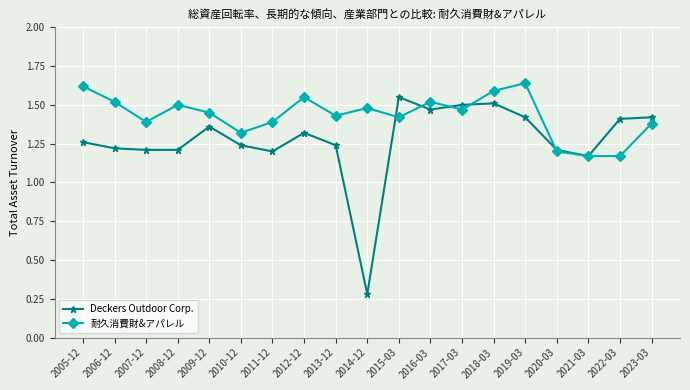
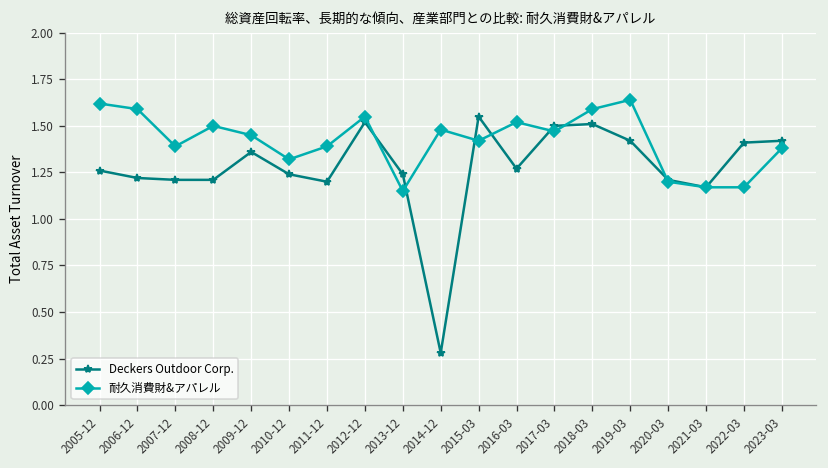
耐久消費財&アパレル, 2006-12: 1.52 -> 1.59
Deckers Outdoor Corp., 2012-12: 1.32 -> 1.52
耐久消費財&アパレル, 2013-12: 1.43 -> 1.15
Deckers Outdoor Corp., 2016-03: 1.47 -> 1.27
